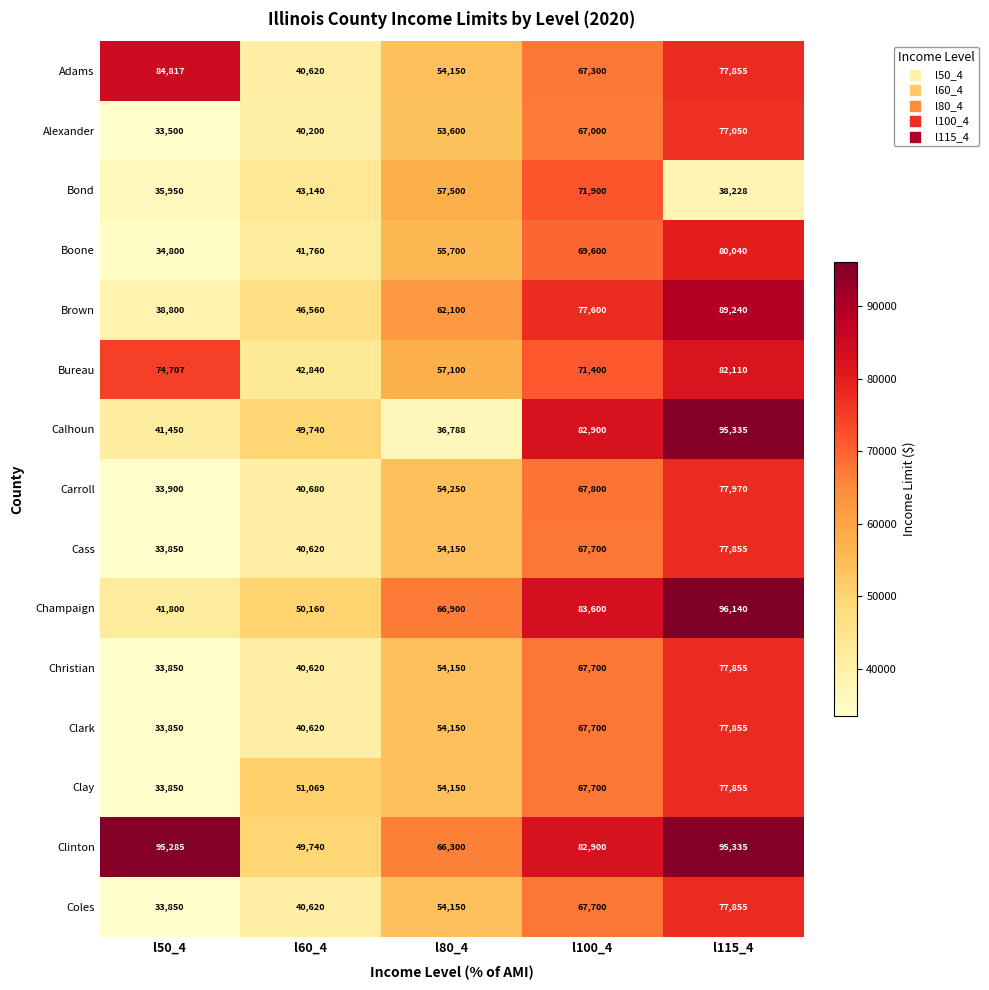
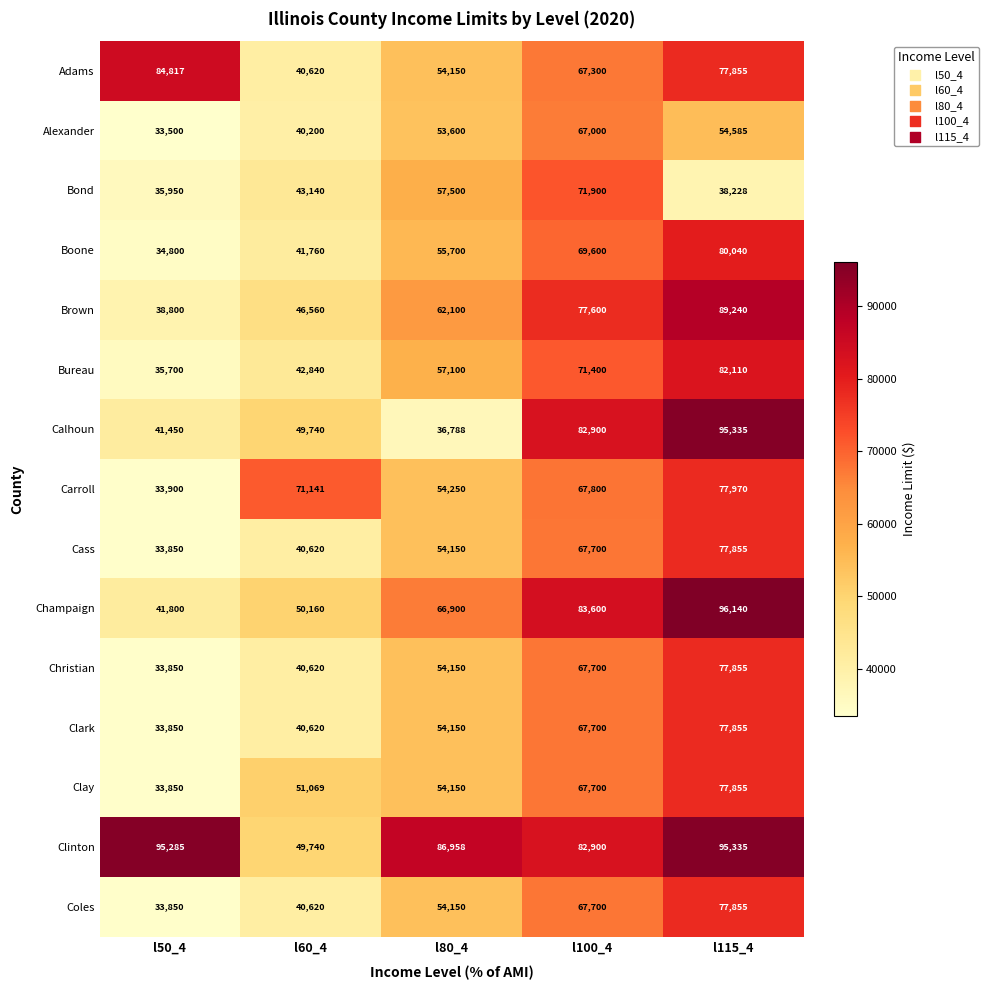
Alexander, l115_4: 77,050 -> 54,585
Bureau, l50_4: 74,707 -> 35,700
Carroll, l60_4: 40,680 -> 71,141
Clinton, l80_4: 66,300 -> 86,958
